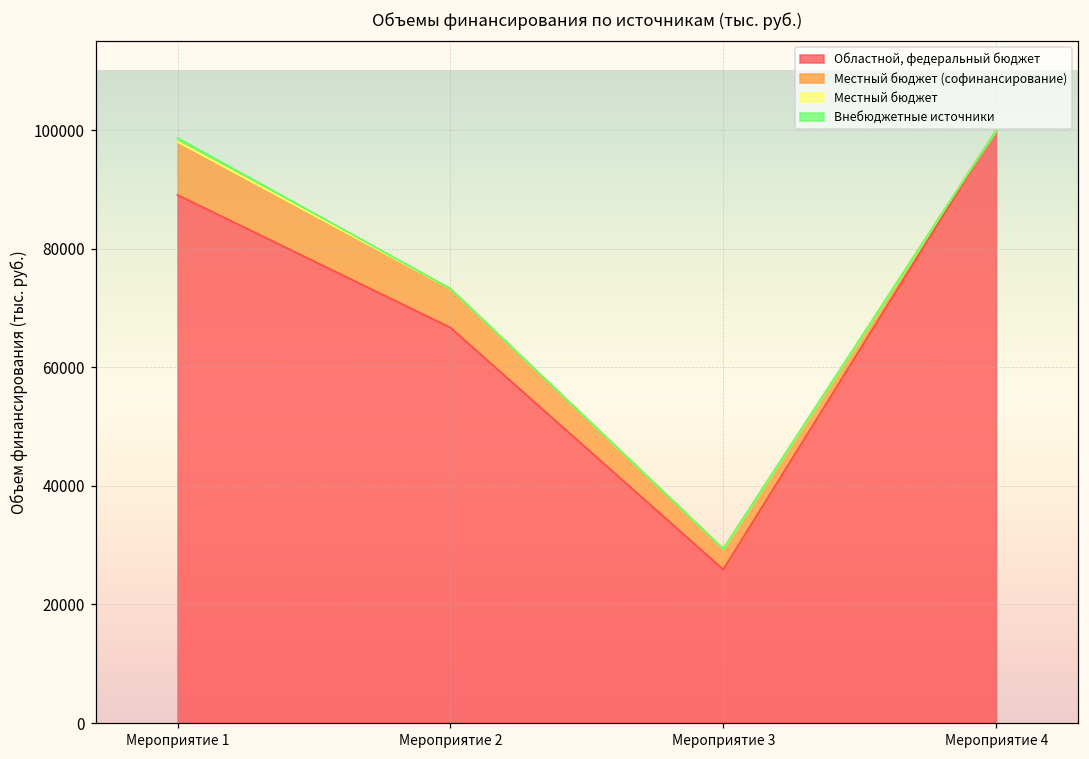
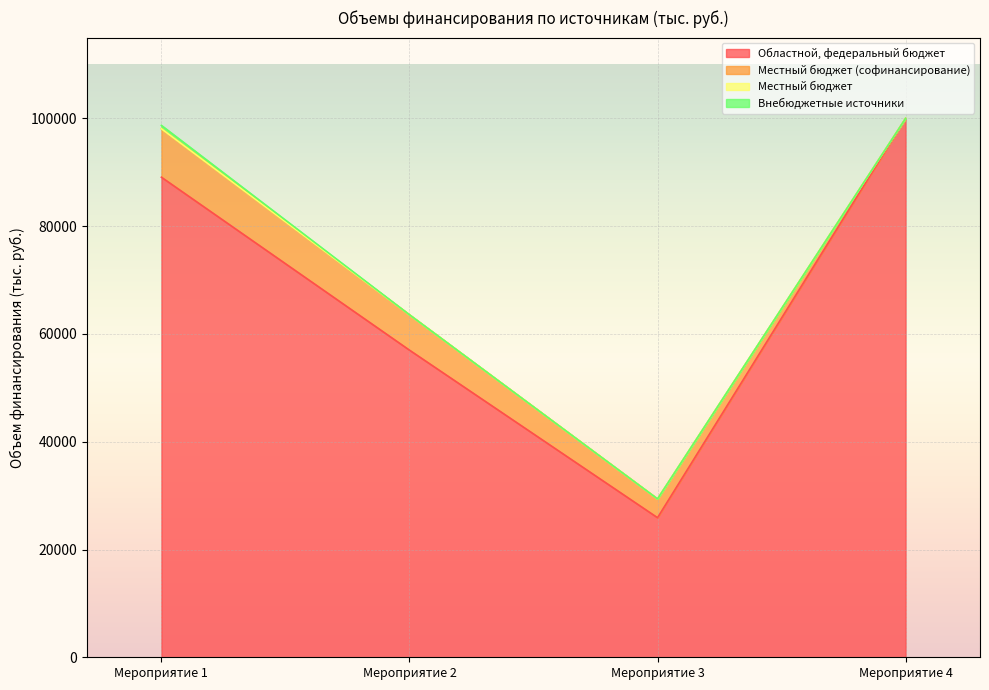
Областной, федеральный бюджет, Мероприятие 2: 67000 -> 57000
